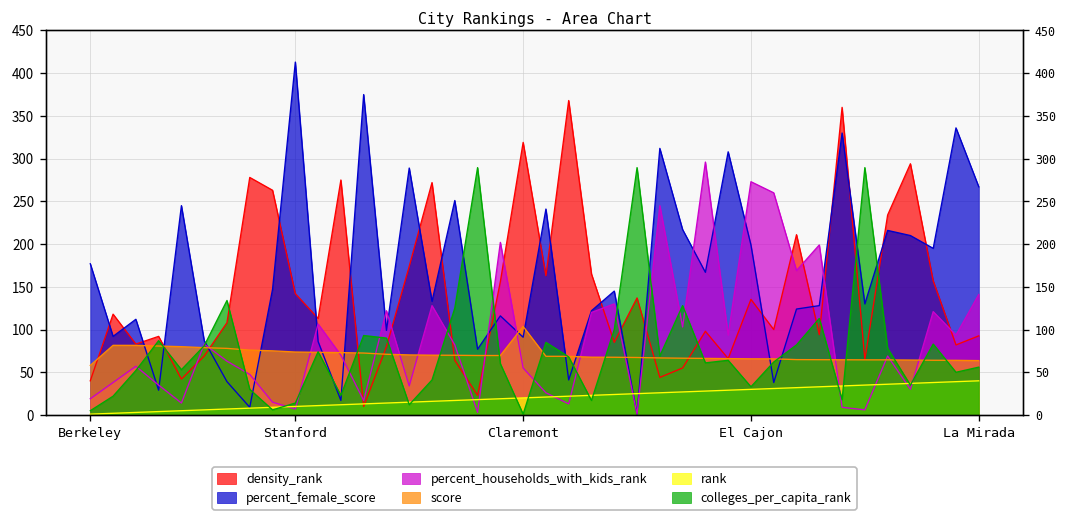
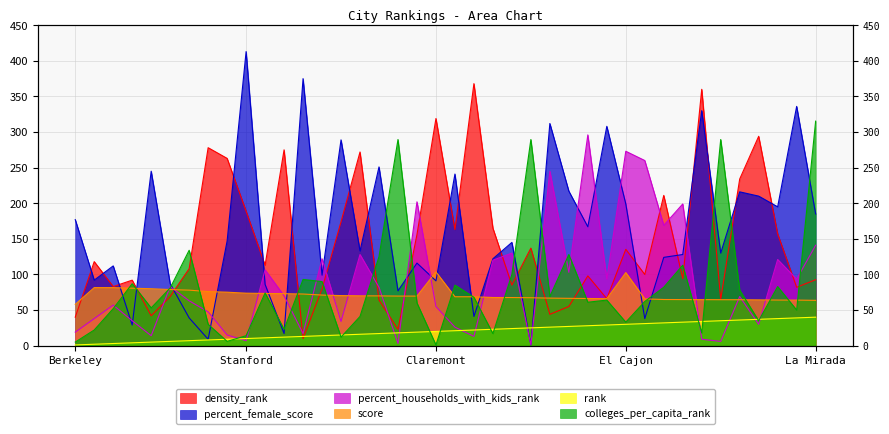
density_rank, Stanford: 140 -> 190
score, El Cajon: 70 -> 100
percent_female_score, La Mirada: 270 -> 190
colleges_per_capita_rank, La Mirada: 60 -> 320
